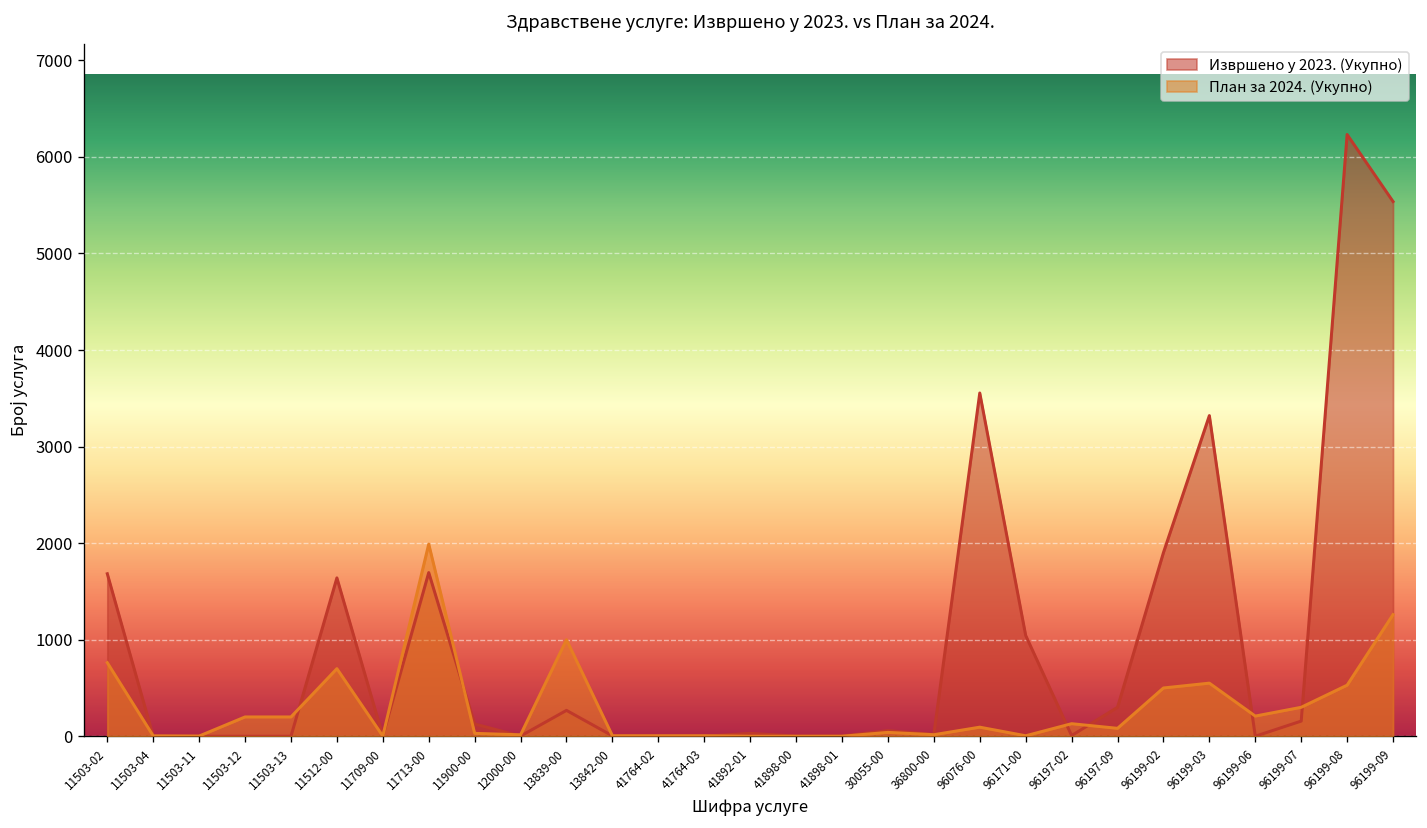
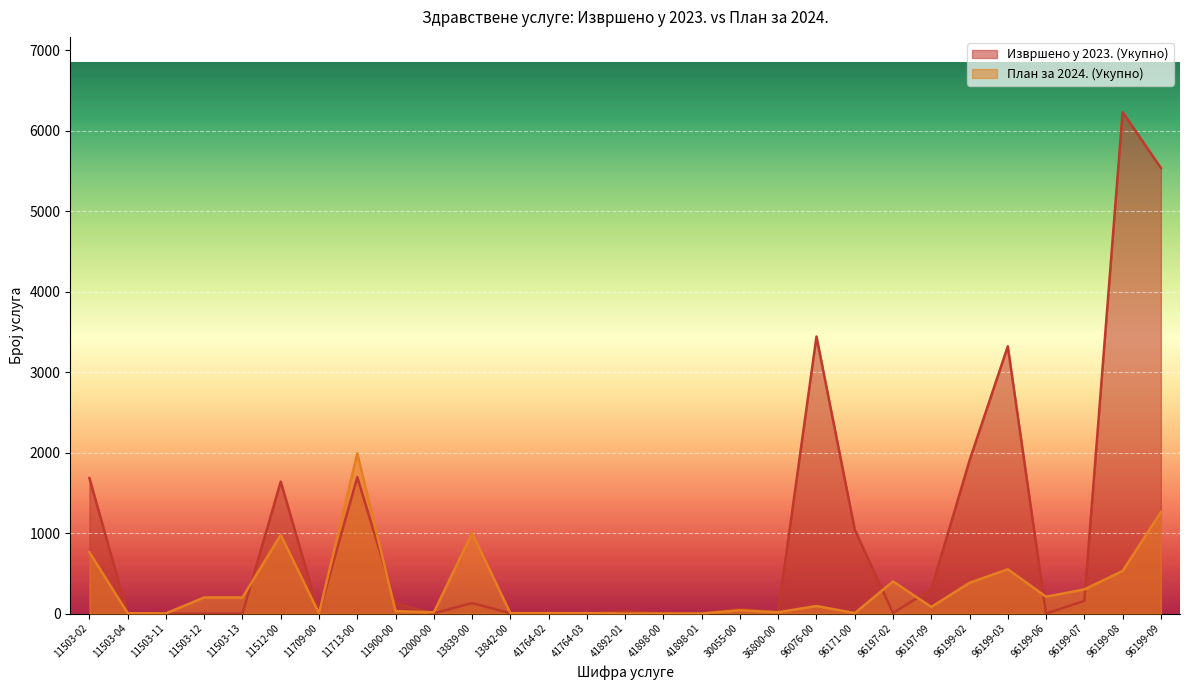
План за 2024. (Укупно), 11512-00: 700 -> 1000
Извршено у 2023. (Укупно), 13839-00: 300 -> 100
Извршено у 2023. (Укупно), 96076-00: 3600 -> 3400
План за 2024. (Укупно), 96197-02: 100 -> 400
План за 2024. (Укупно), 96199-02: 500 -> 400
